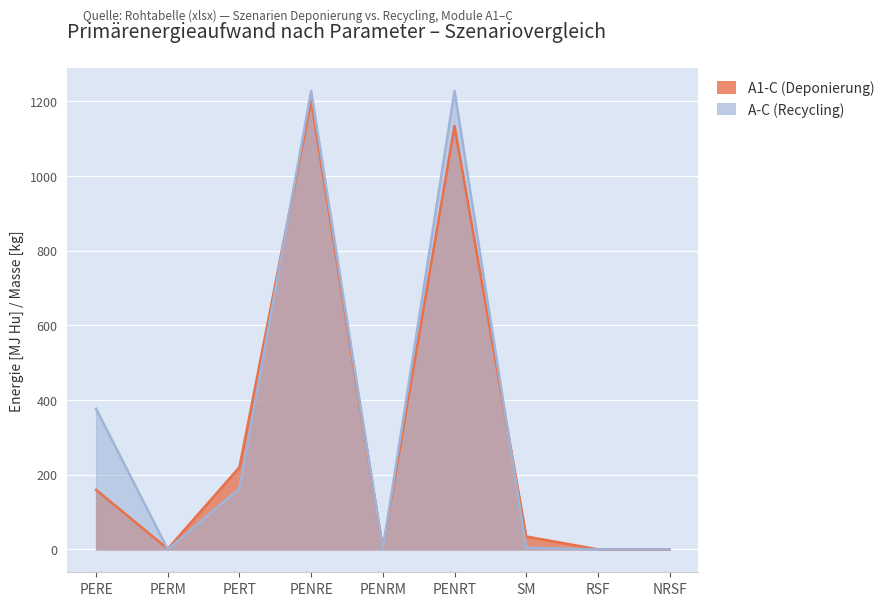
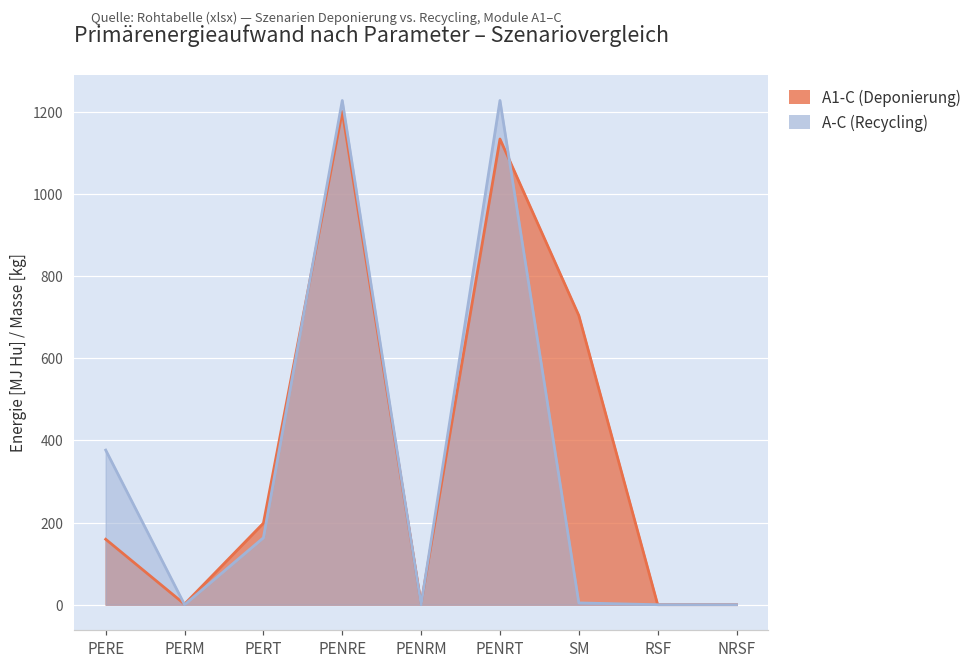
A1-C (Deponierung), PERT: 220 -> 200
A1-C (Deponierung), SM: 30 -> 700
